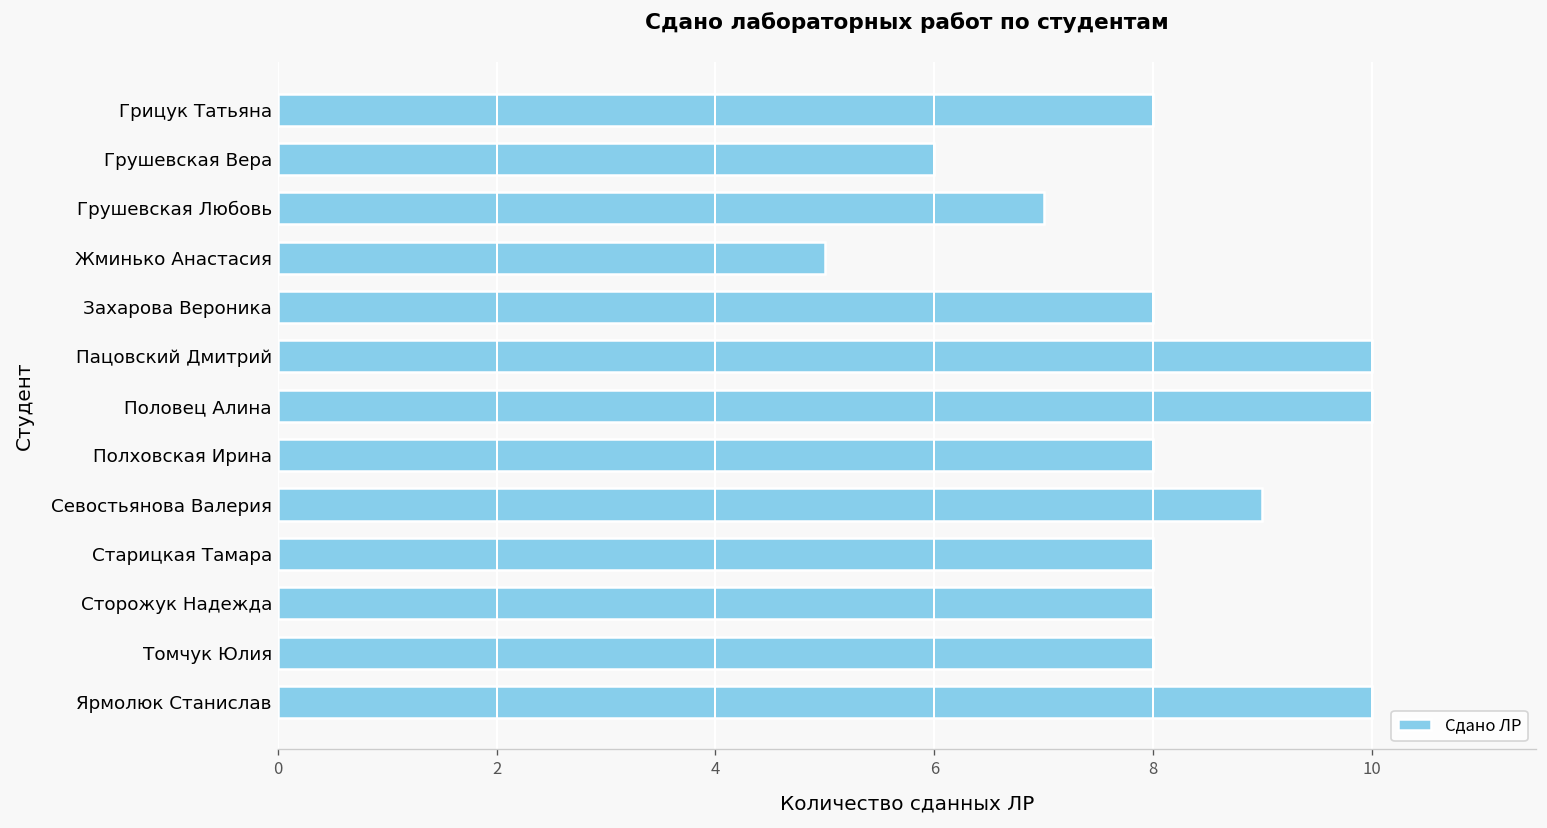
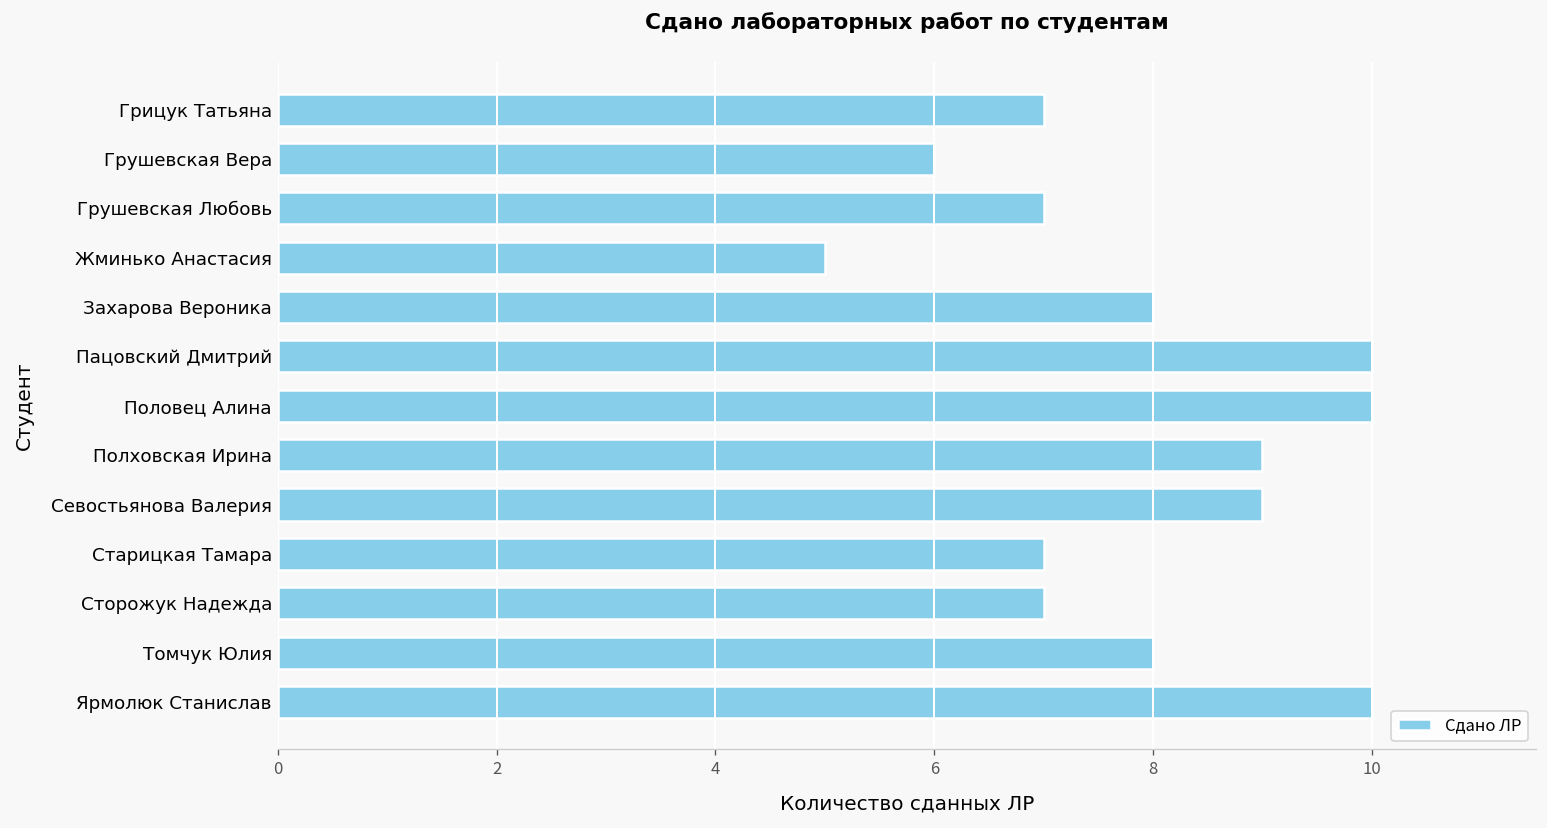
Грицук Татьяна: 8 -> 7
Полховская Ирина: 8 -> 9
Старицкая Тамара: 8 -> 7
Сторожук Надежда: 8 -> 7
